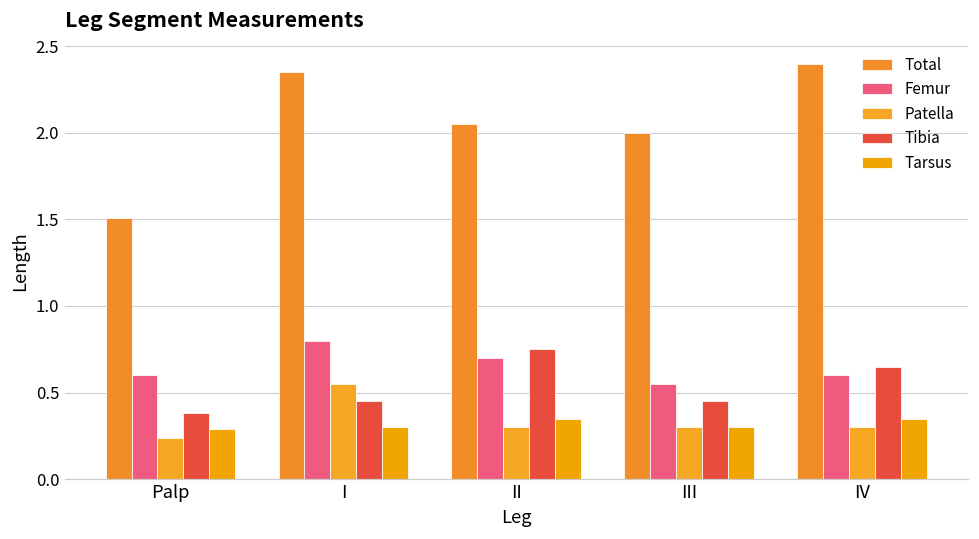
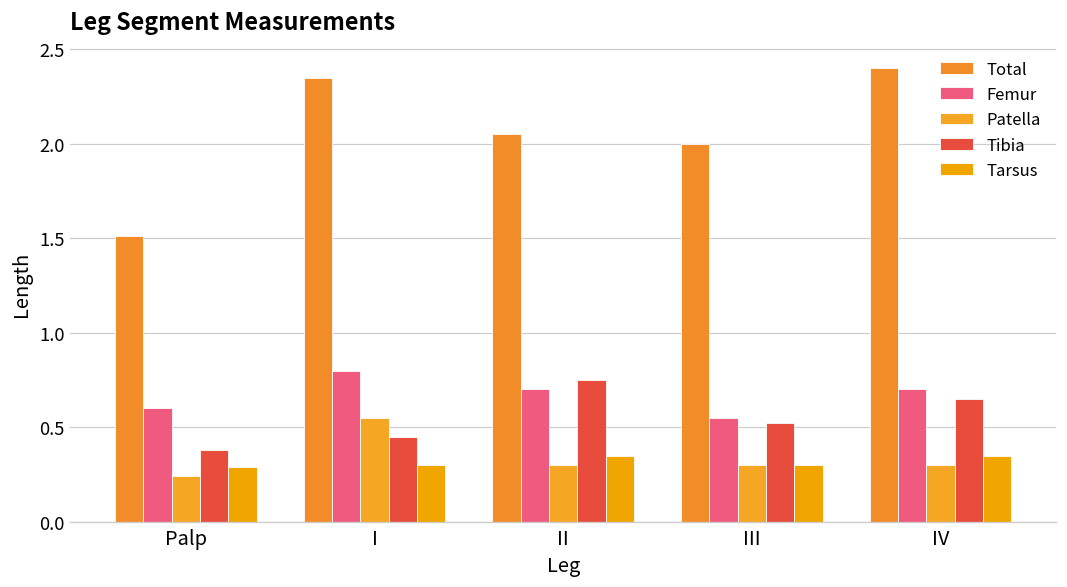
Tibia, III: 0.45 -> 0.52
Femur, IV: 0.6 -> 0.7
